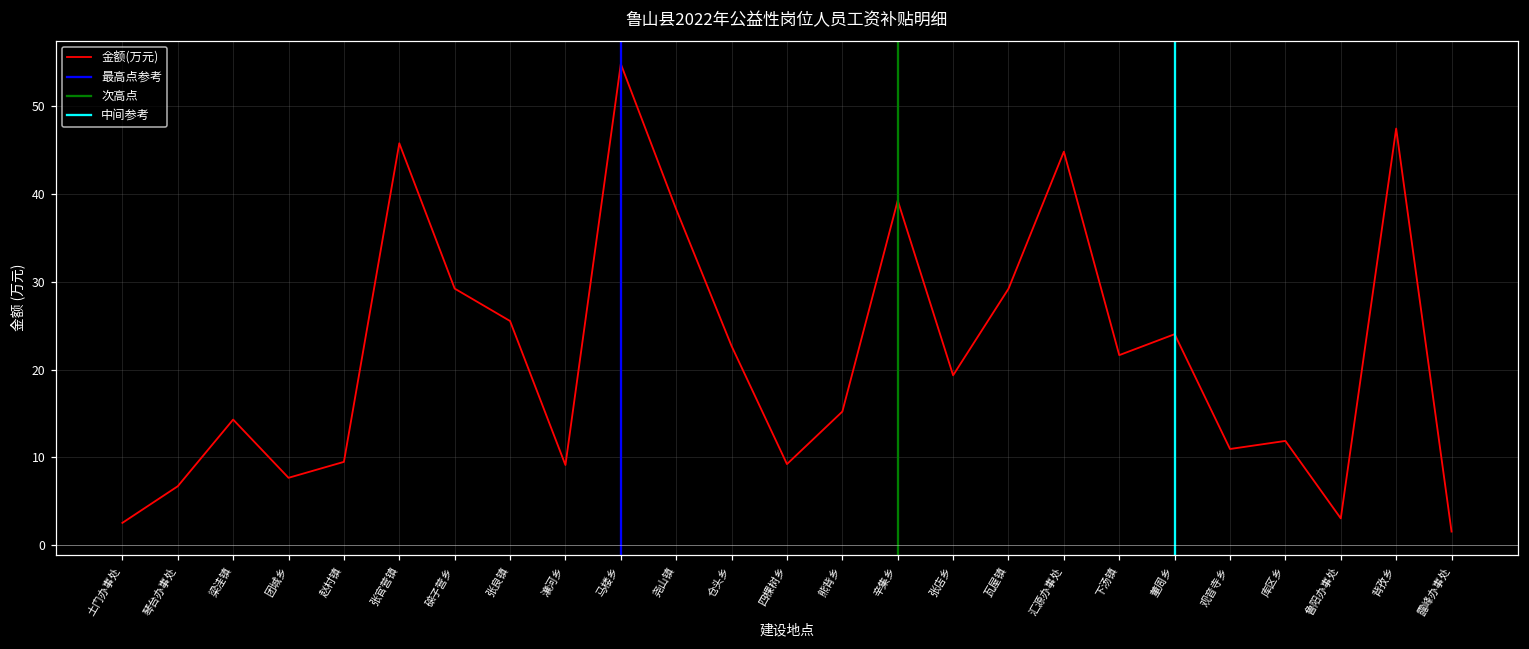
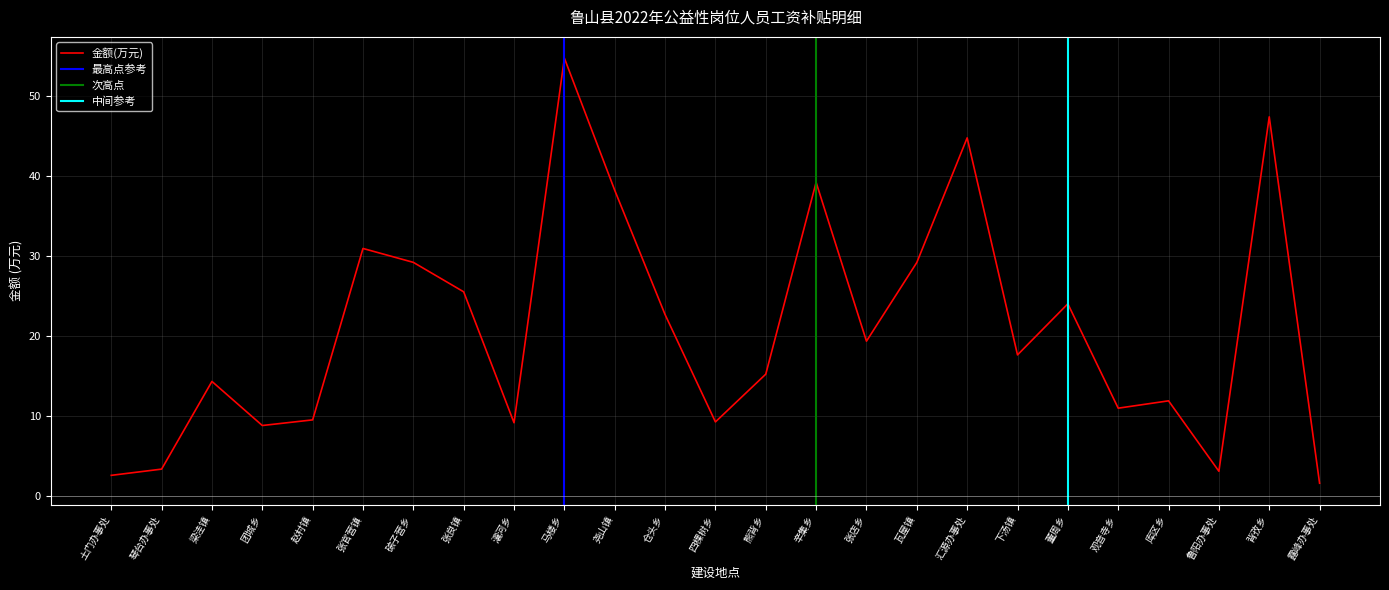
琴台办事处: 7 -> 3
团城乡: 8 -> 9
张官营镇: 46 -> 31
下汤镇: 22 -> 18
